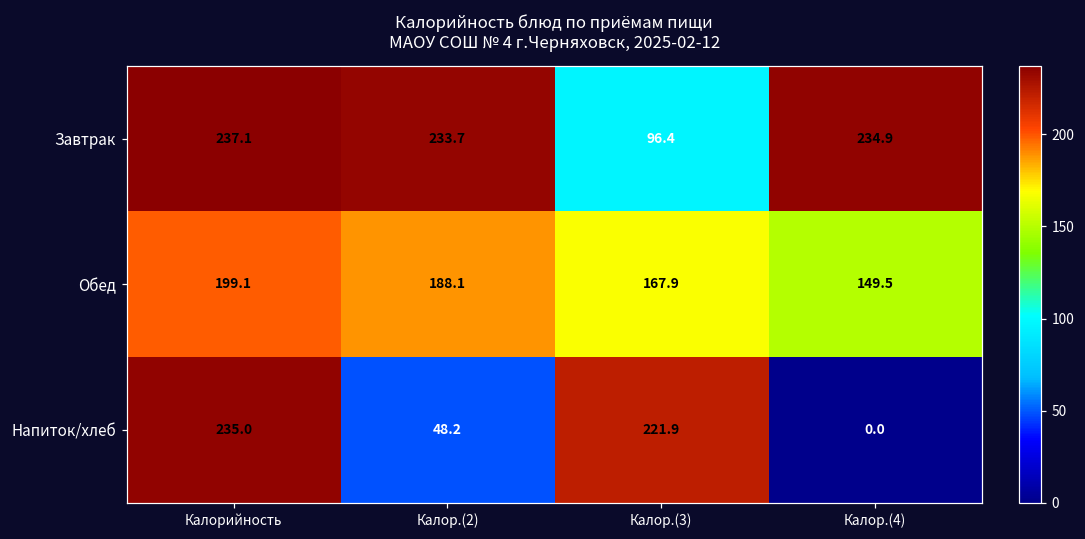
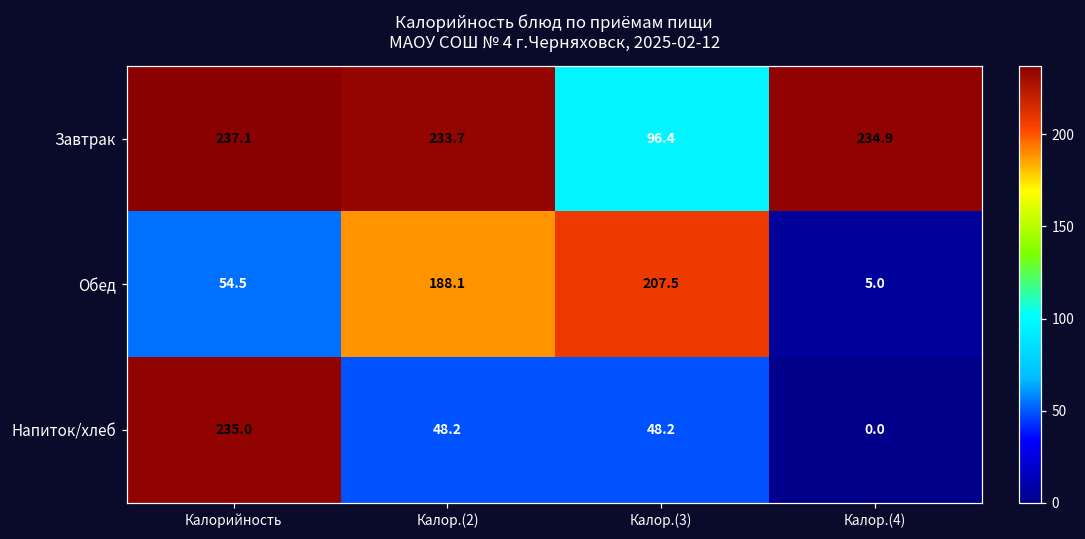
Обед, Калорийность: 199.1 -> 54.5
Обед, Калор.(3): 167.9 -> 207.5
Обед, Калор.(4): 149.5 -> 5.0
Напиток/хлеб, Калор.(3): 221.9 -> 48.2
